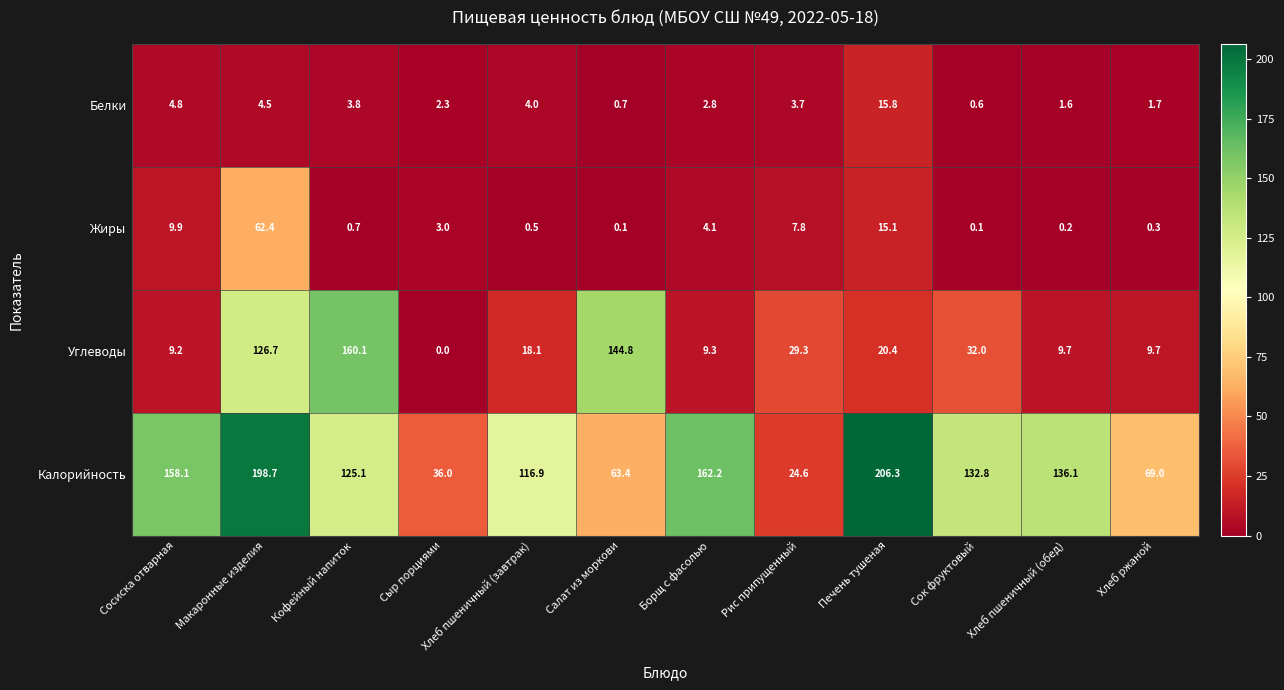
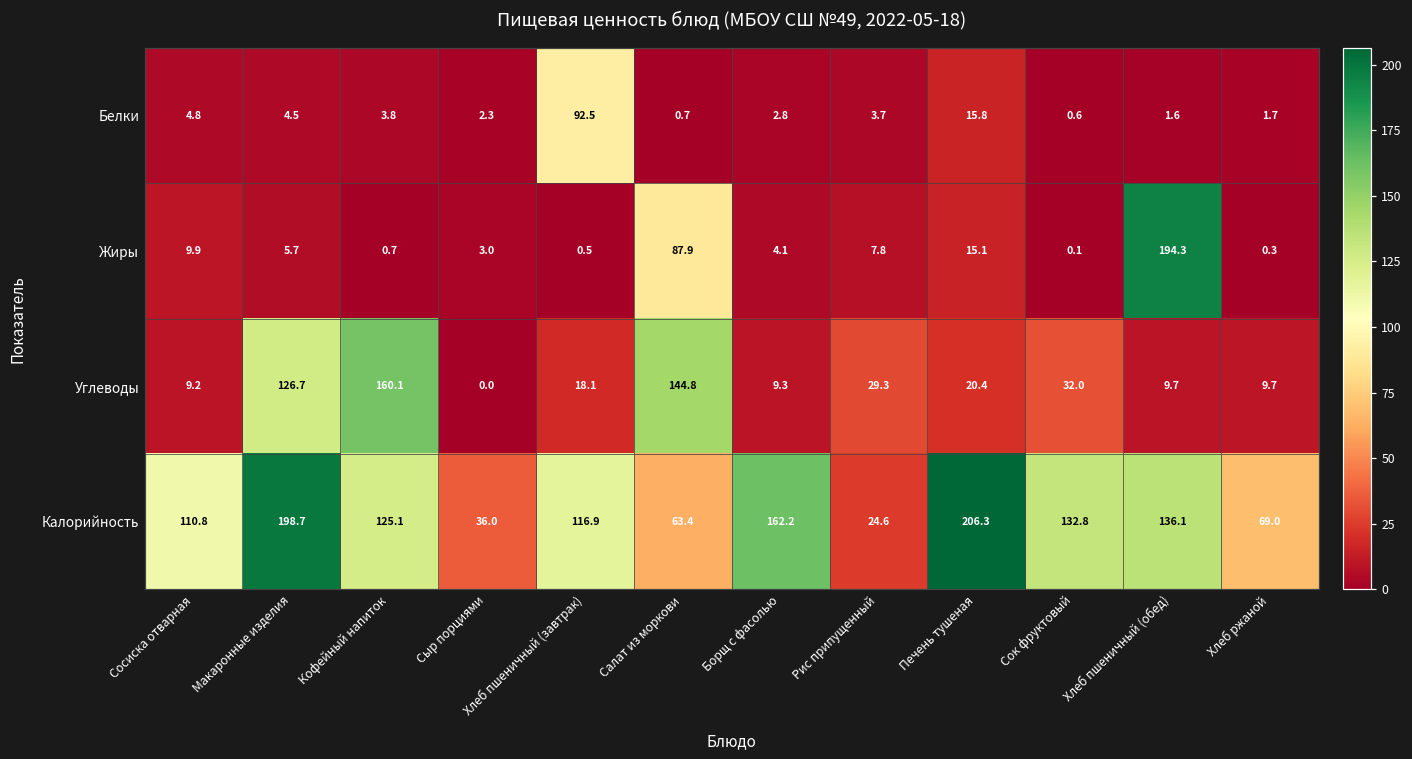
Белки, Хлеб пшеничный (завтрак): 4.0 -> 92.5
Жиры, Макаронные изделия: 62.4 -> 5.7
Жиры, Салат из моркови: 0.1 -> 87.9
Жиры, Хлеб пшеничный (обед): 0.2 -> 194.3
Калорийность, Сосиска отварная: 158.1 -> 110.8
